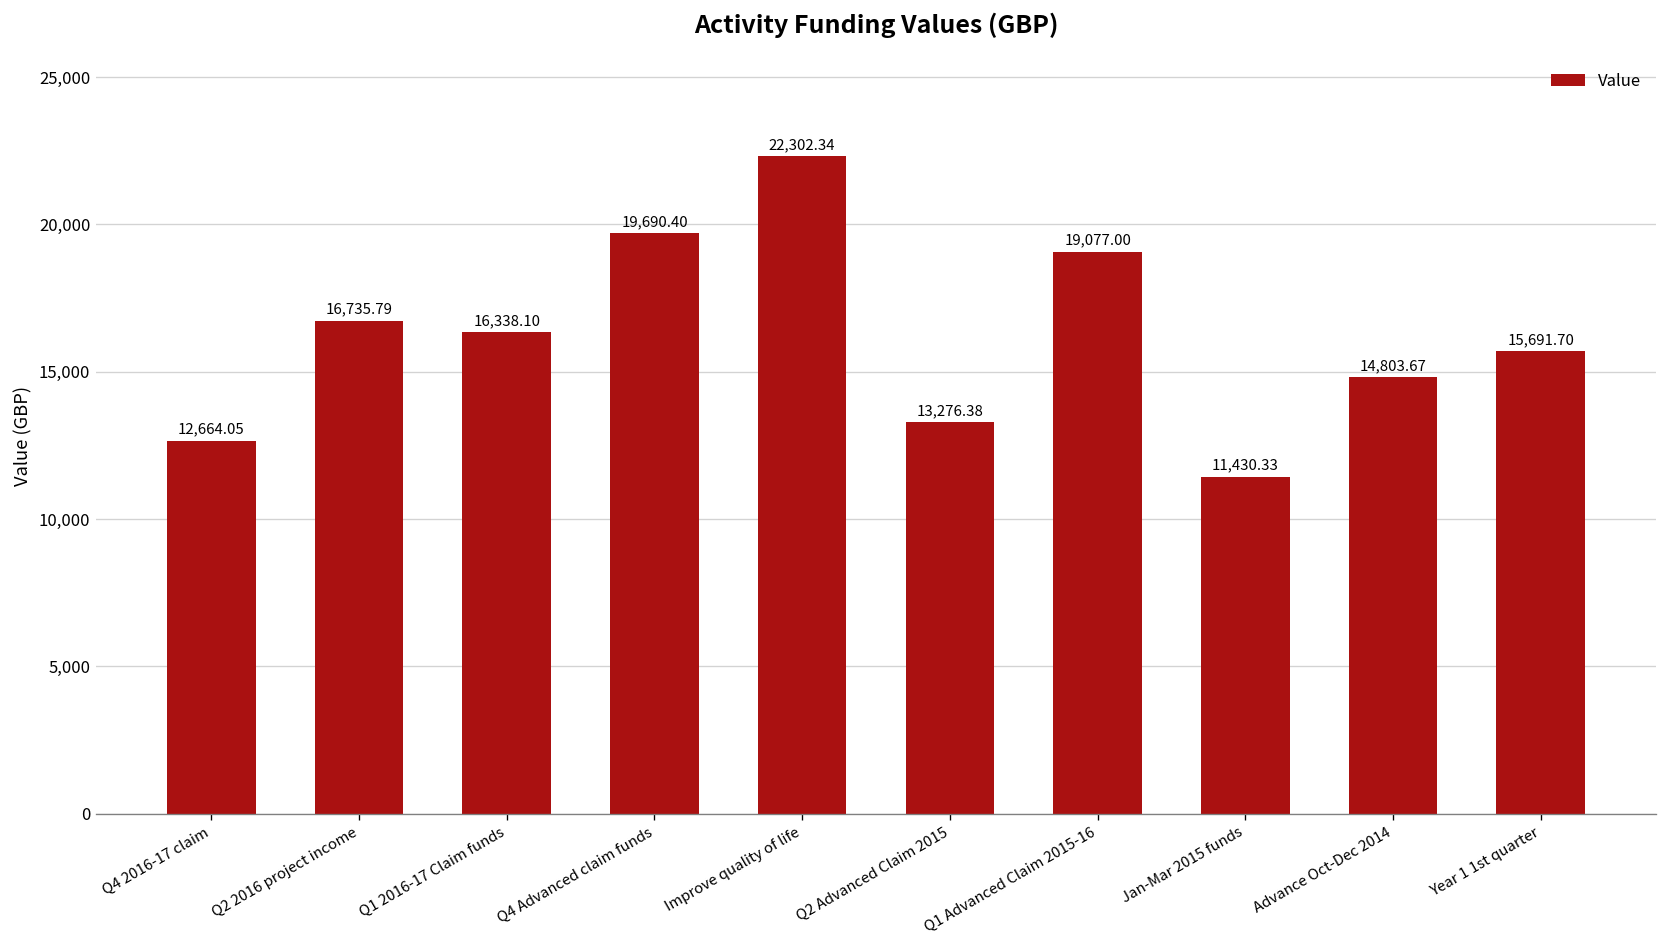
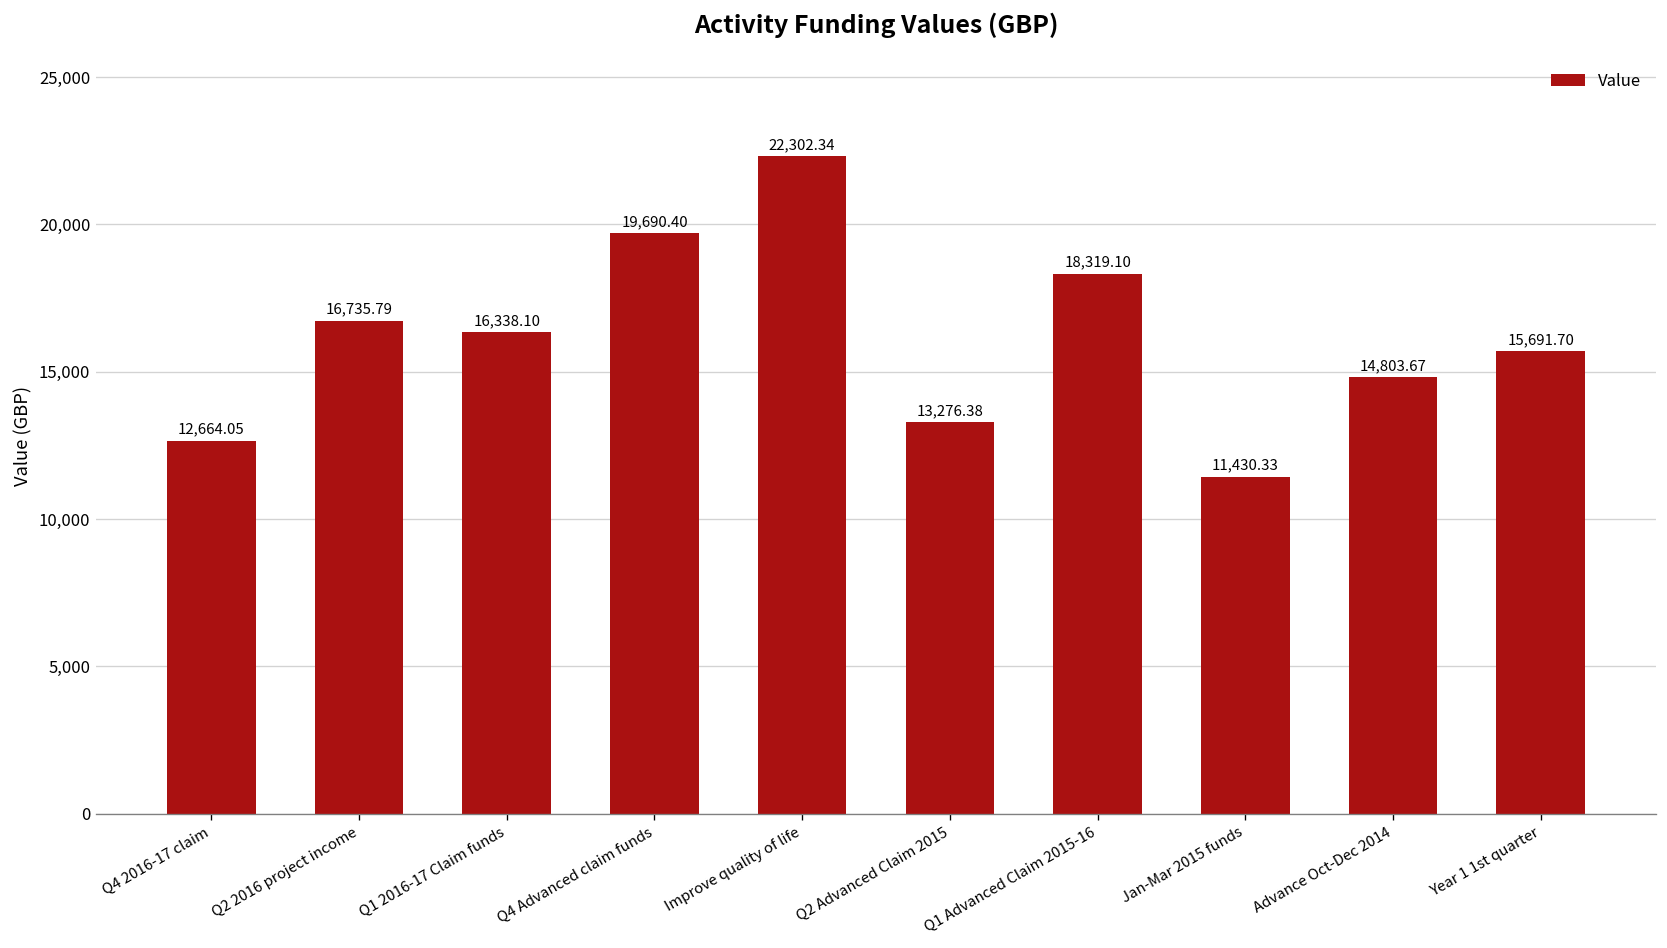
Q1 Advanced Claim 2015-16: 19,077.00 -> 18,319.10
